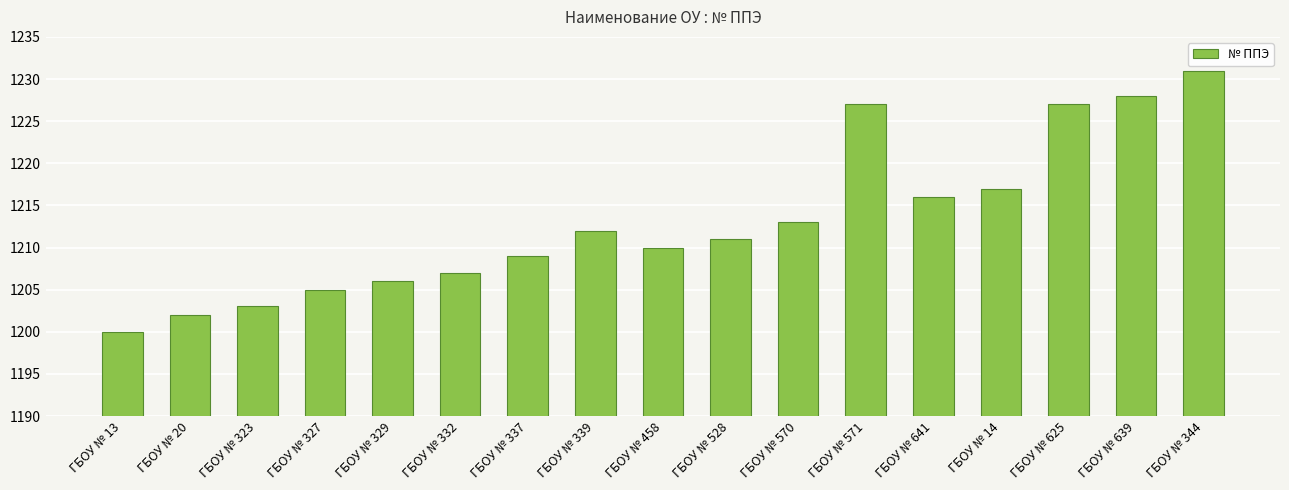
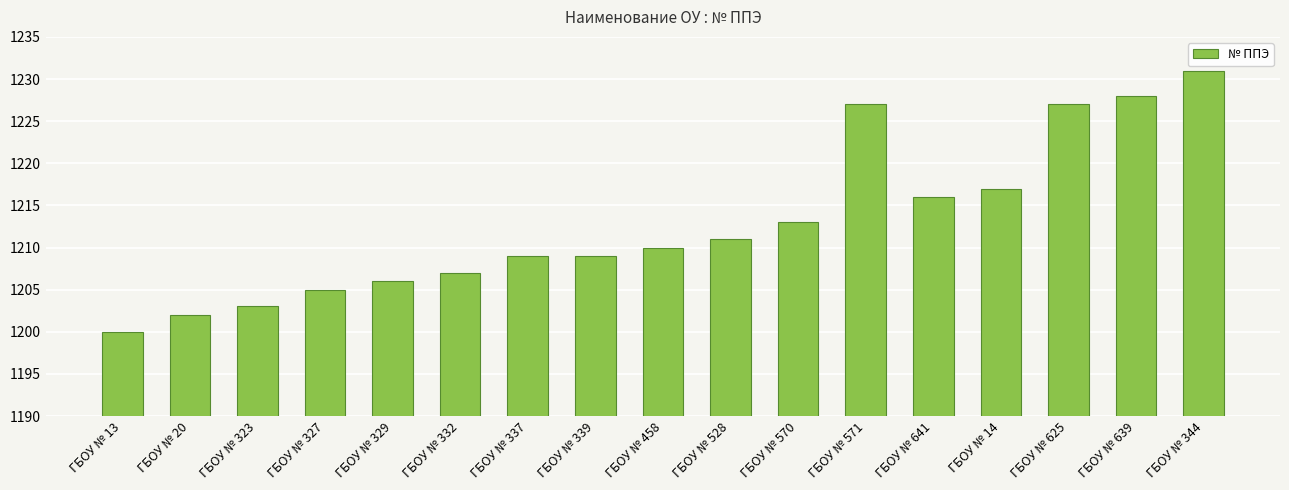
ГБОУ № 339: 1212 -> 1209
